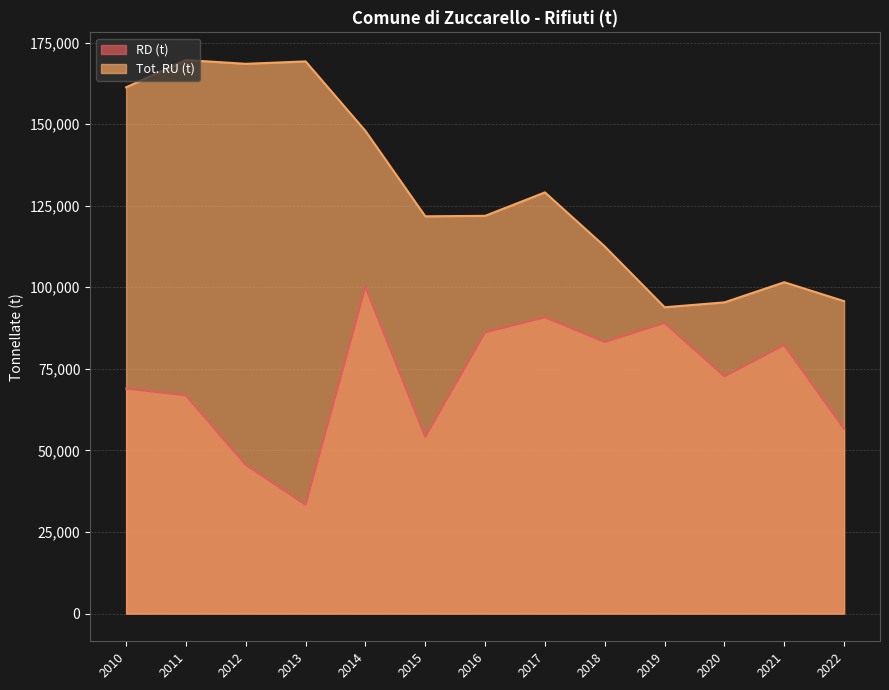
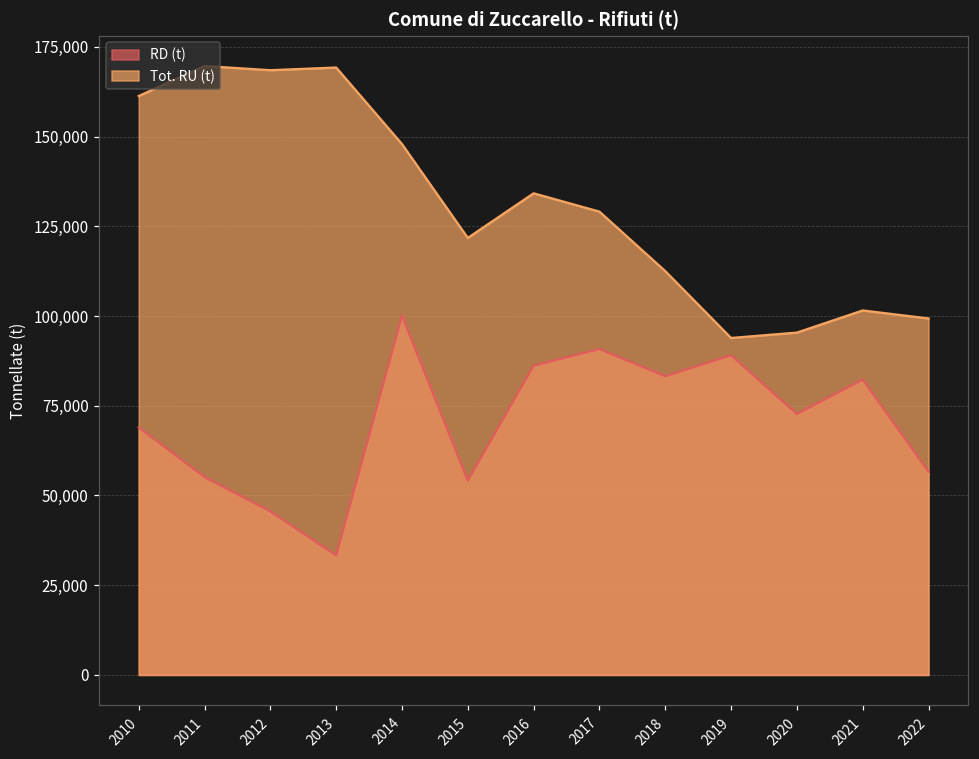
RD (t), 2011: 67,000 -> 55,000
Tot. RU (t), 2016: 122,000 -> 134,000
Tot. RU (t), 2022: 96,000 -> 99,000
